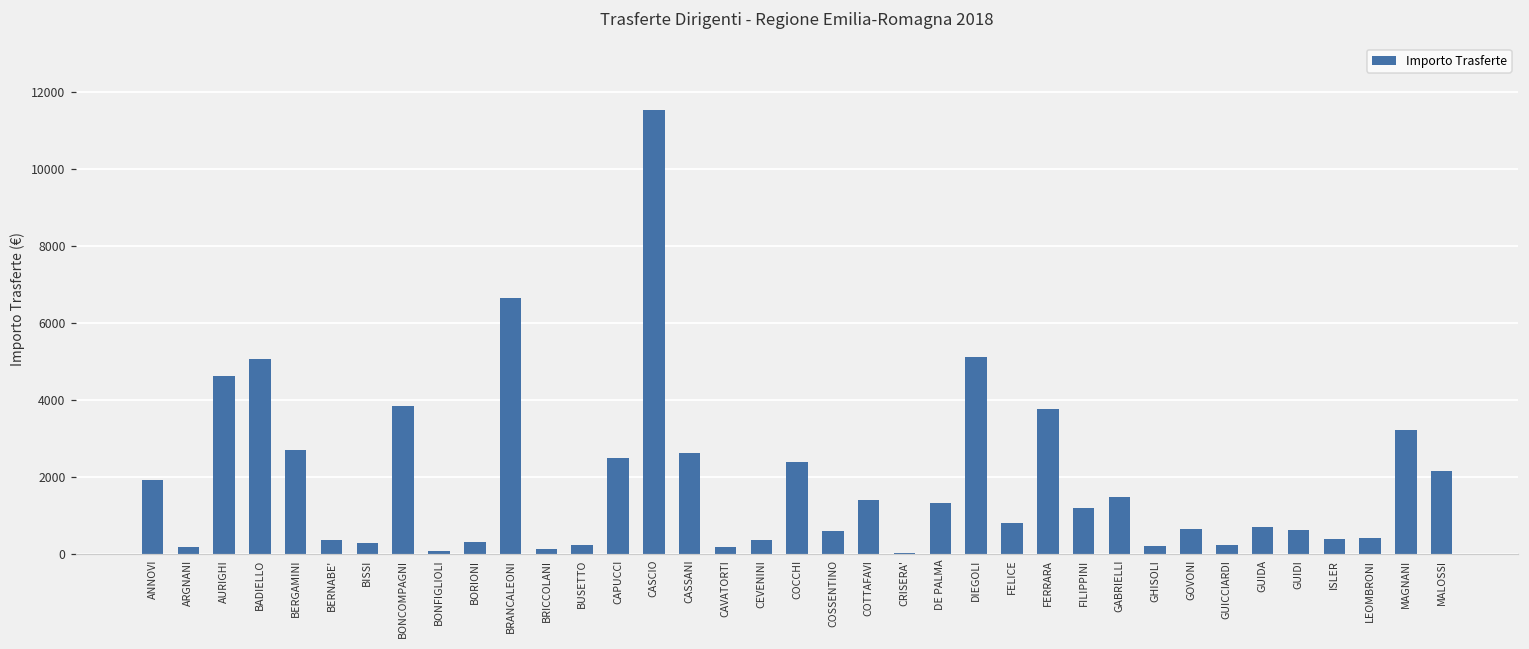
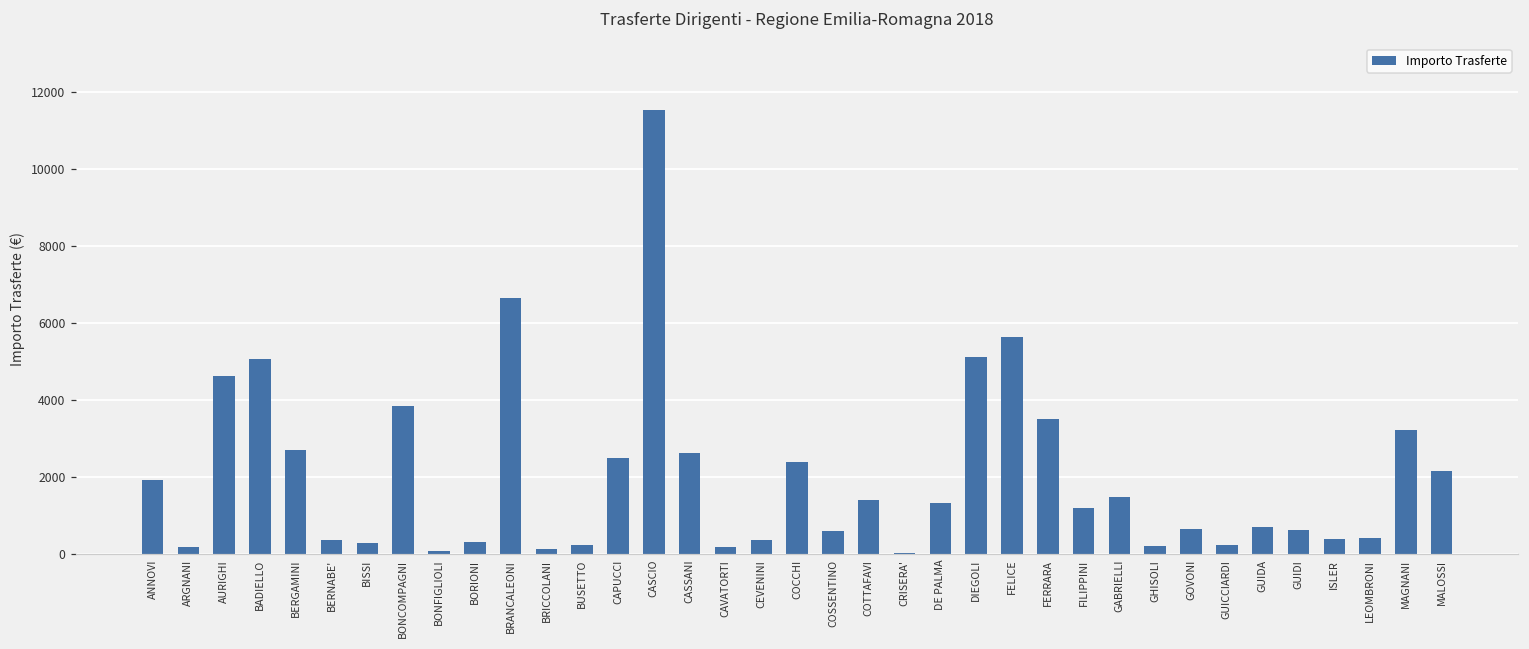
FELICE: 800 -> 5600
FERRARA: 3800 -> 3500
